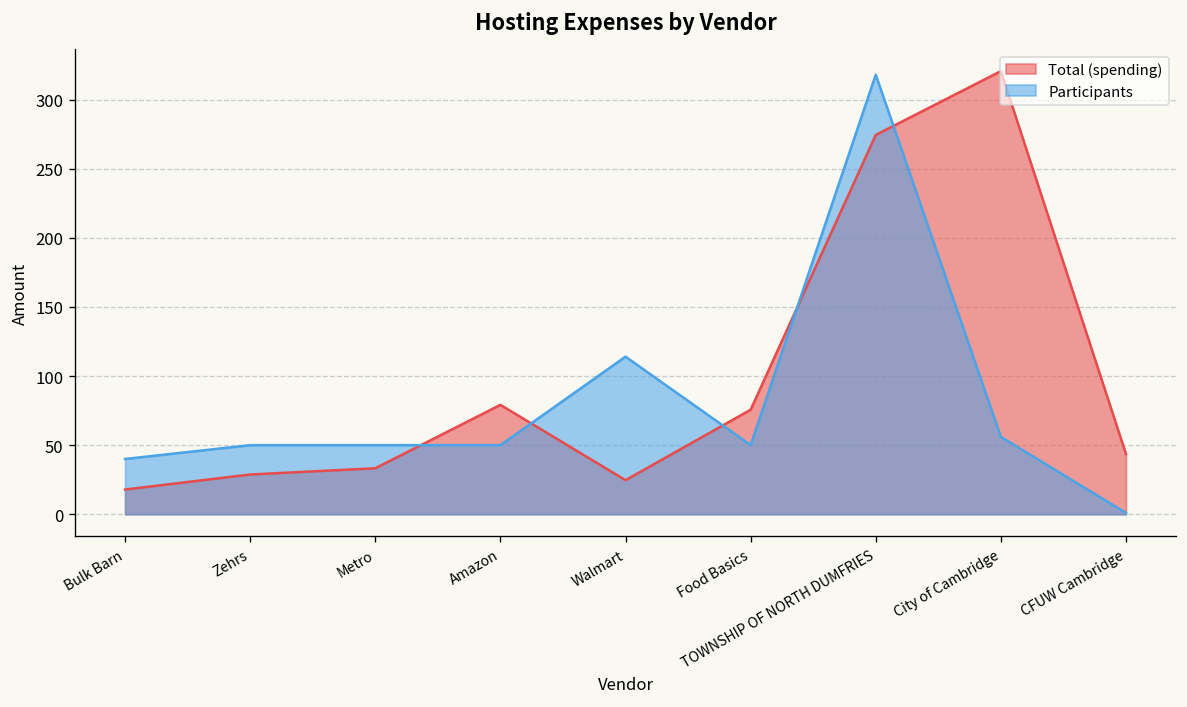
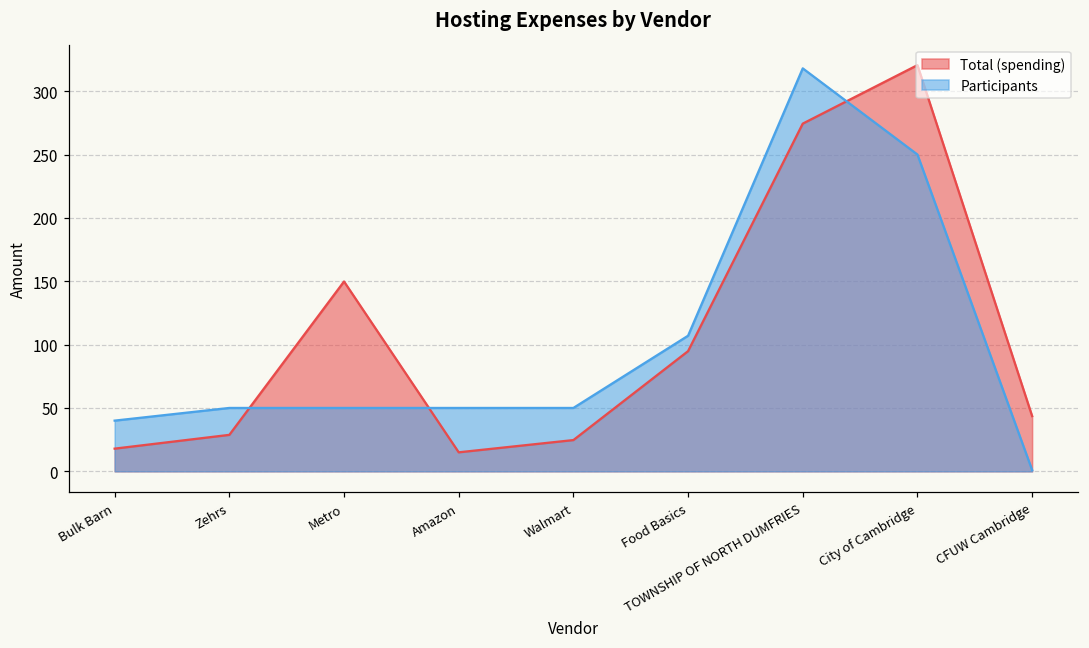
Total (spending), Metro: 33 -> 150
Total (spending), Amazon: 79 -> 15
Participants, Walmart: 114 -> 50
Total (spending), Food Basics: 76 -> 95
Participants, Food Basics: 50 -> 107
Participants, City of Cambridge: 56 -> 250
